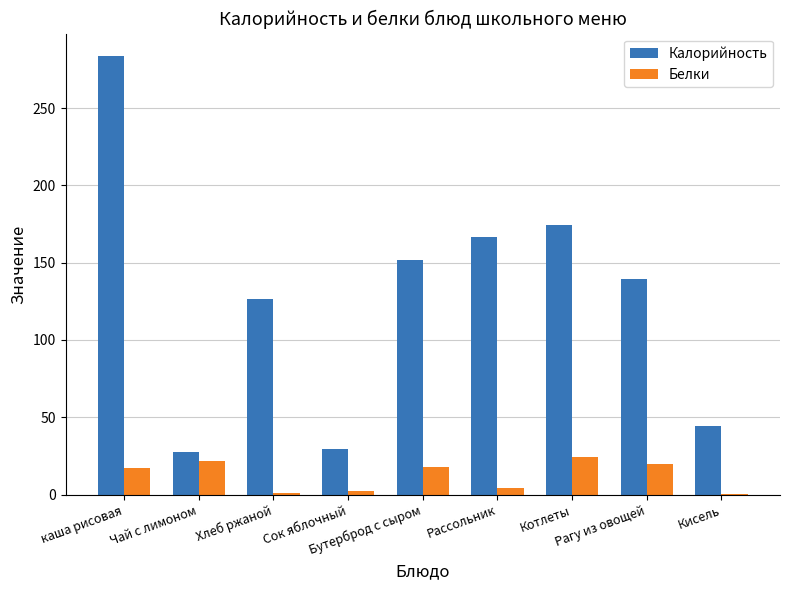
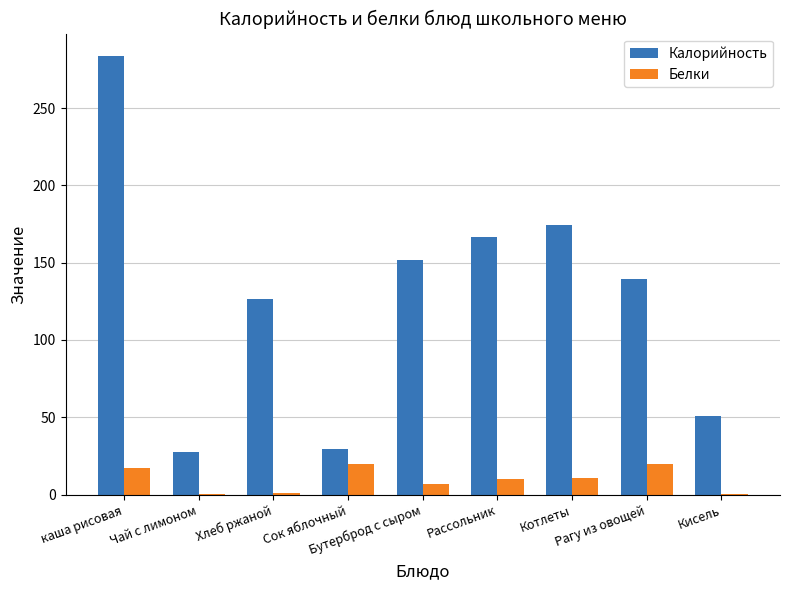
Белки, Чай с лимоном: 22 -> 0
Белки, Сок яблочный: 2 -> 20
Белки, Бутерброд с сыром: 18 -> 7
Белки, Рассольник: 4 -> 10
Белки, Котлеты: 24 -> 11
Калорийность, Кисель: 45 -> 51
